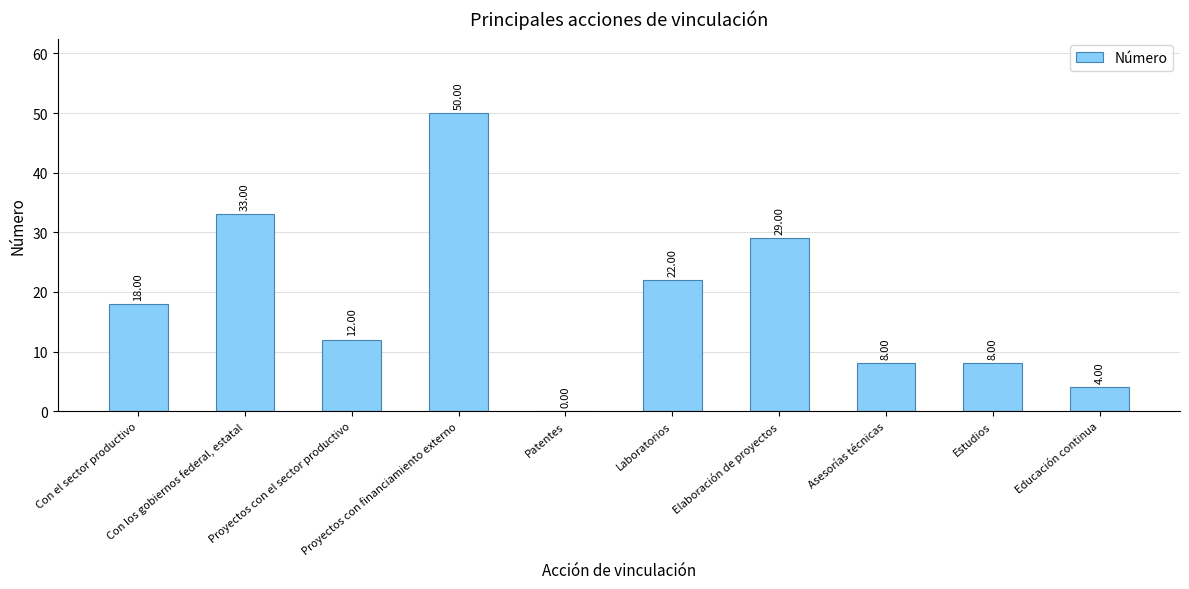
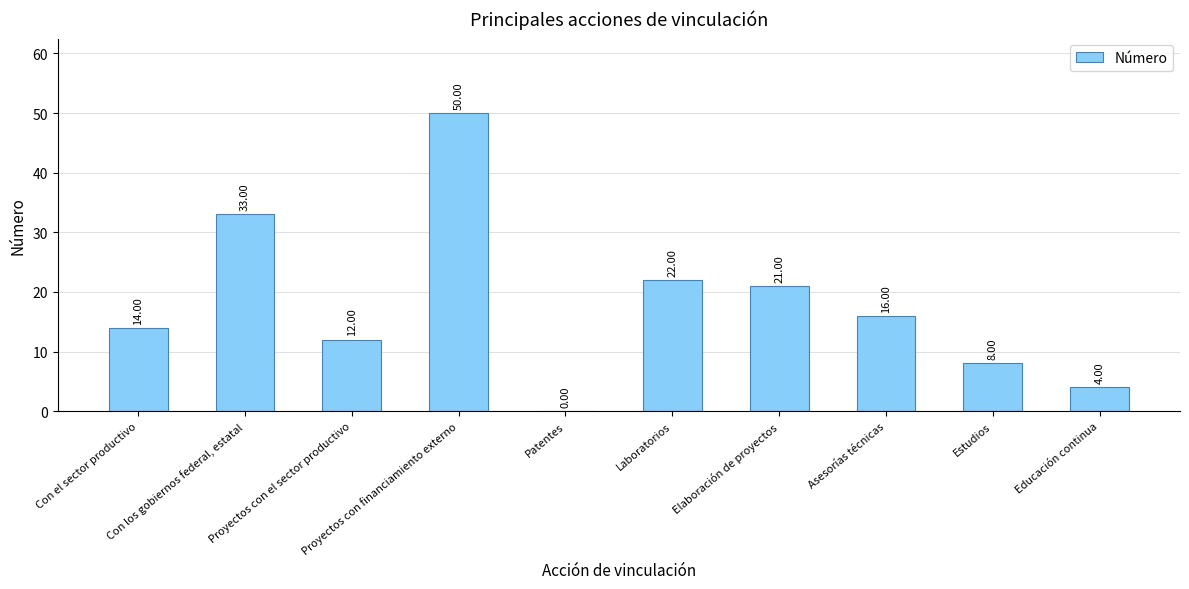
Con el sector productivo: 18.00 -> 14.00
Elaboración de proyectos: 29.00 -> 21.00
Asesorías técnicas: 8.00 -> 16.00
